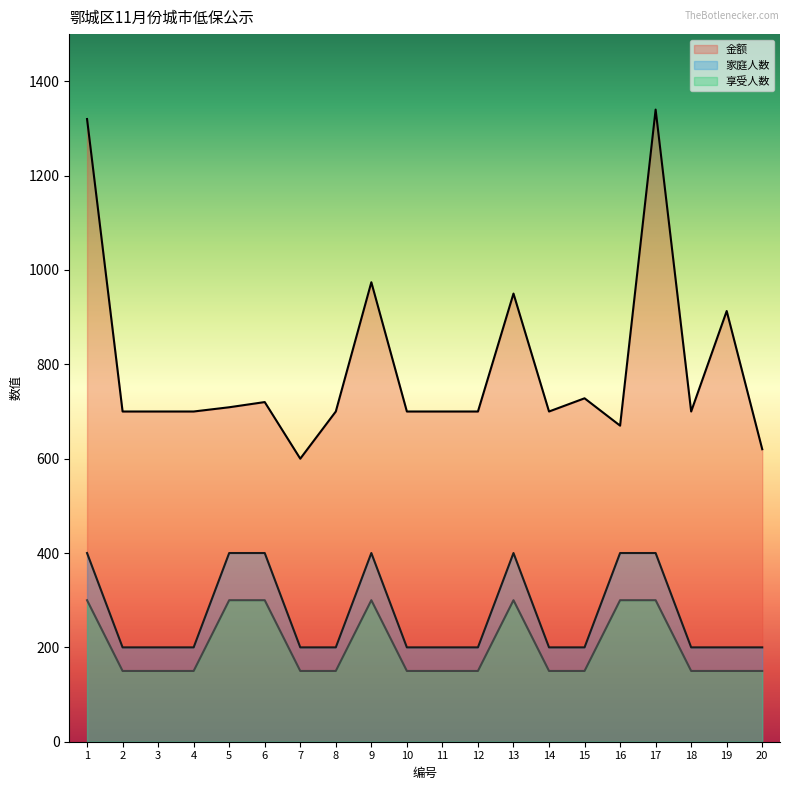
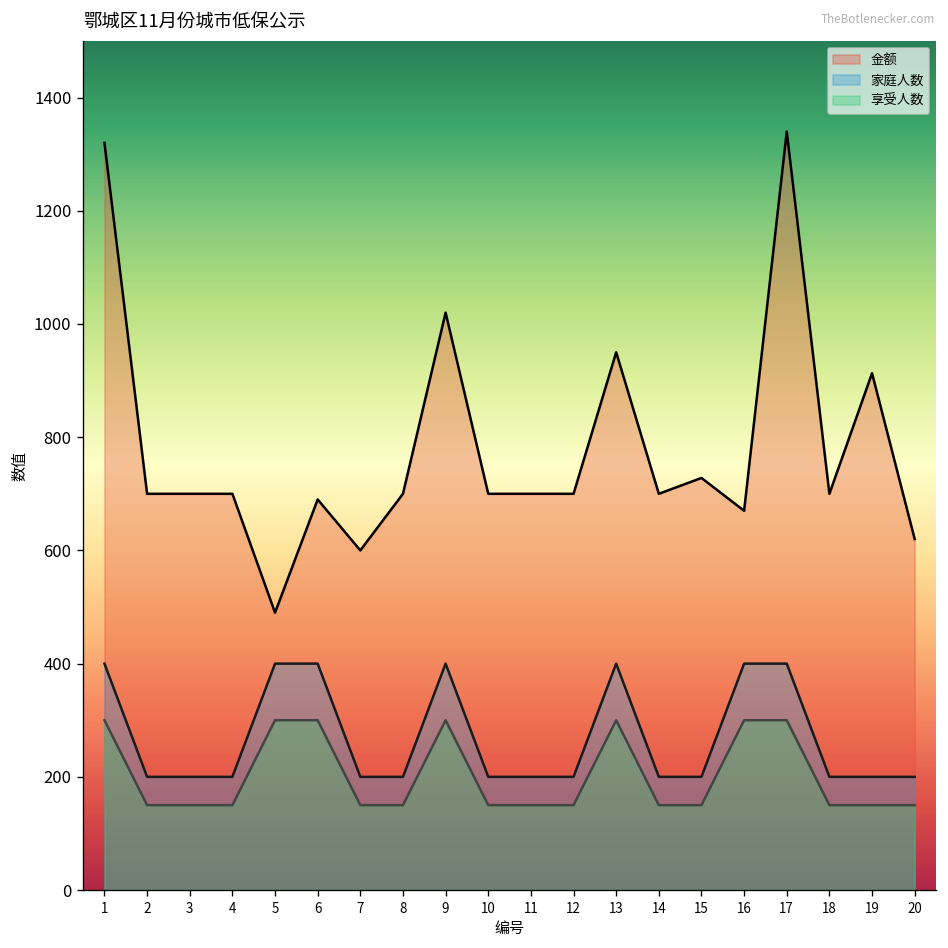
金额, 5: 710 -> 490
金额, 6: 720 -> 690
金额, 9: 970 -> 1020
